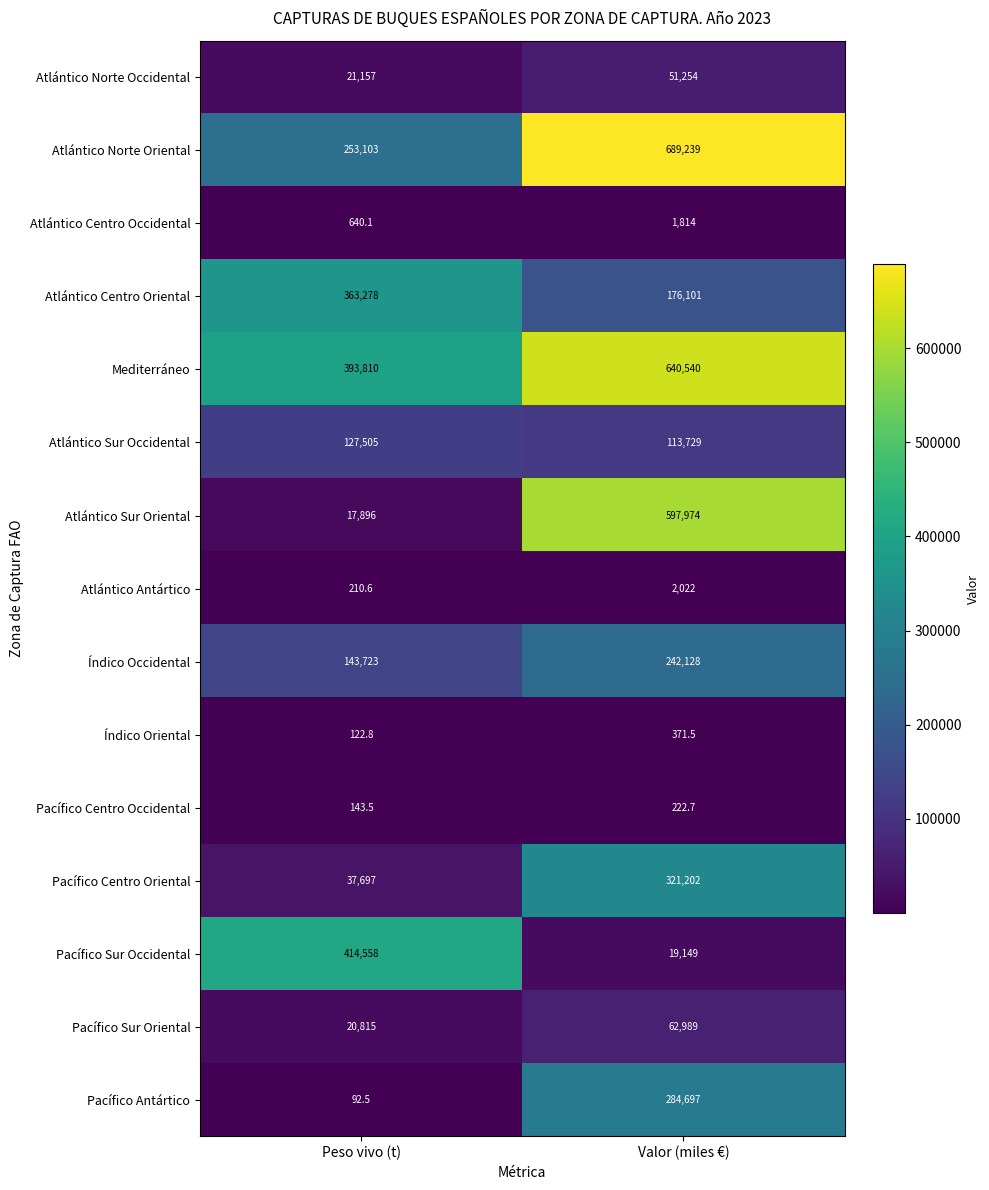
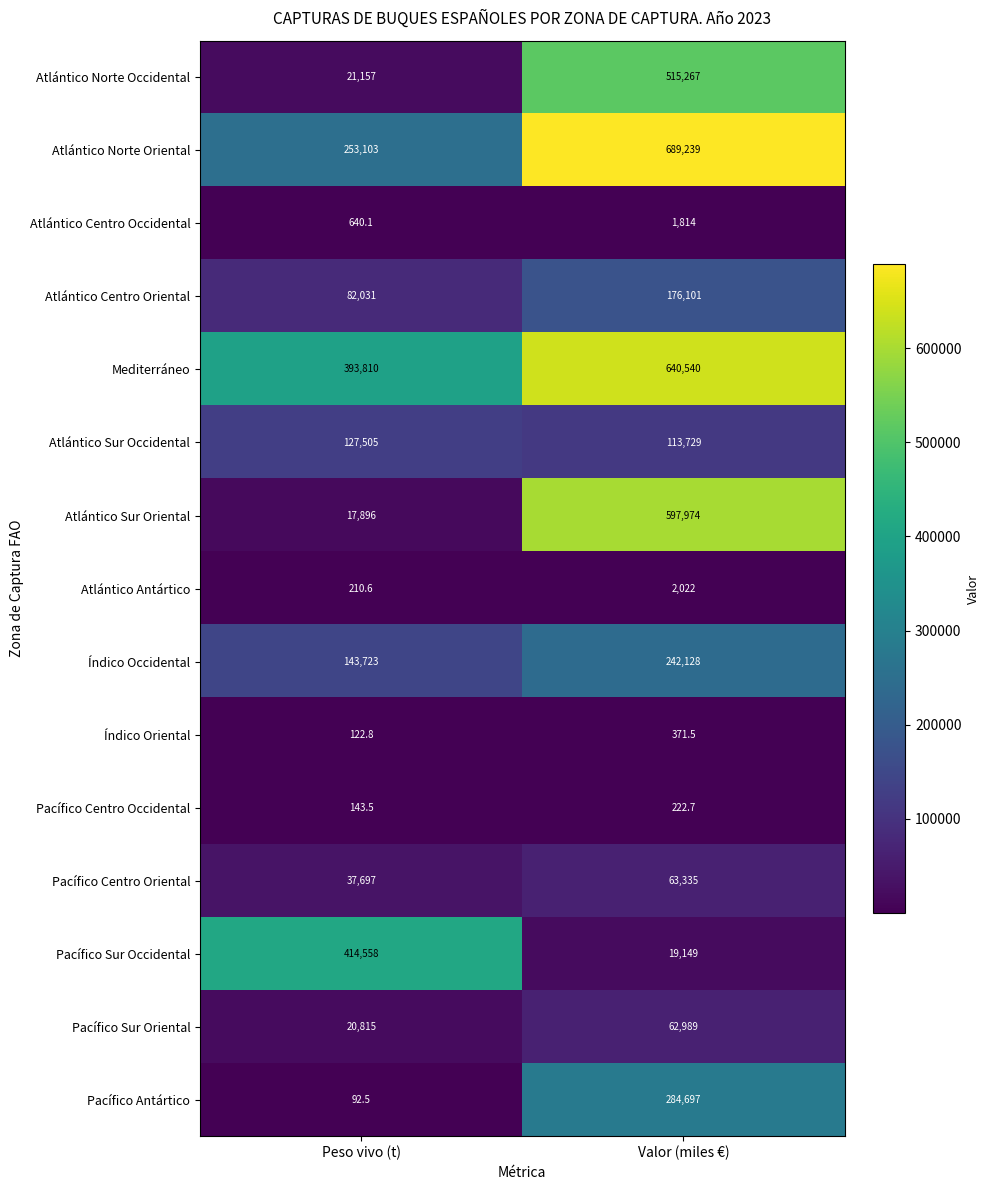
Atlántico Norte Occidental, Valor (miles €): 51,254 -> 515,267
Atlántico Centro Oriental, Peso vivo (t): 363,278 -> 82,031
Pacífico Centro Oriental, Valor (miles €): 321,202 -> 63,335
